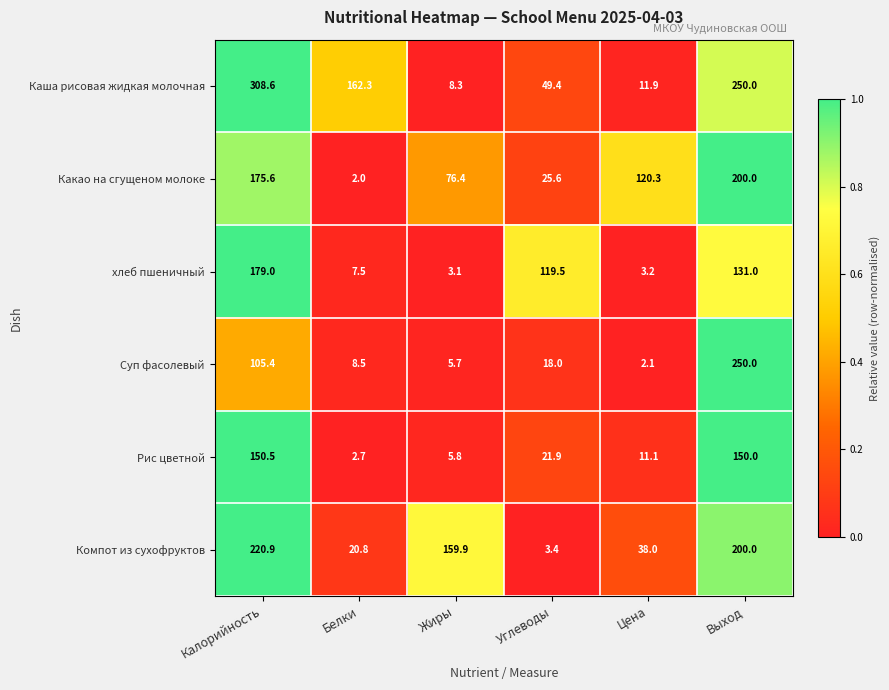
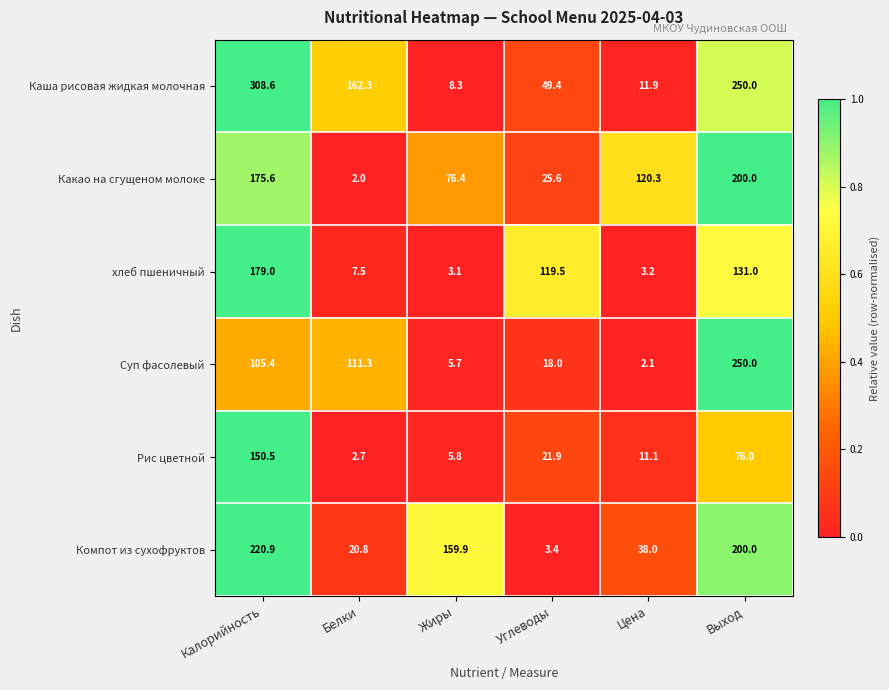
Суп фасолевый, Белки: 8.5 -> 111.3
Рис цветной, Выход: 150.0 -> 76.0
